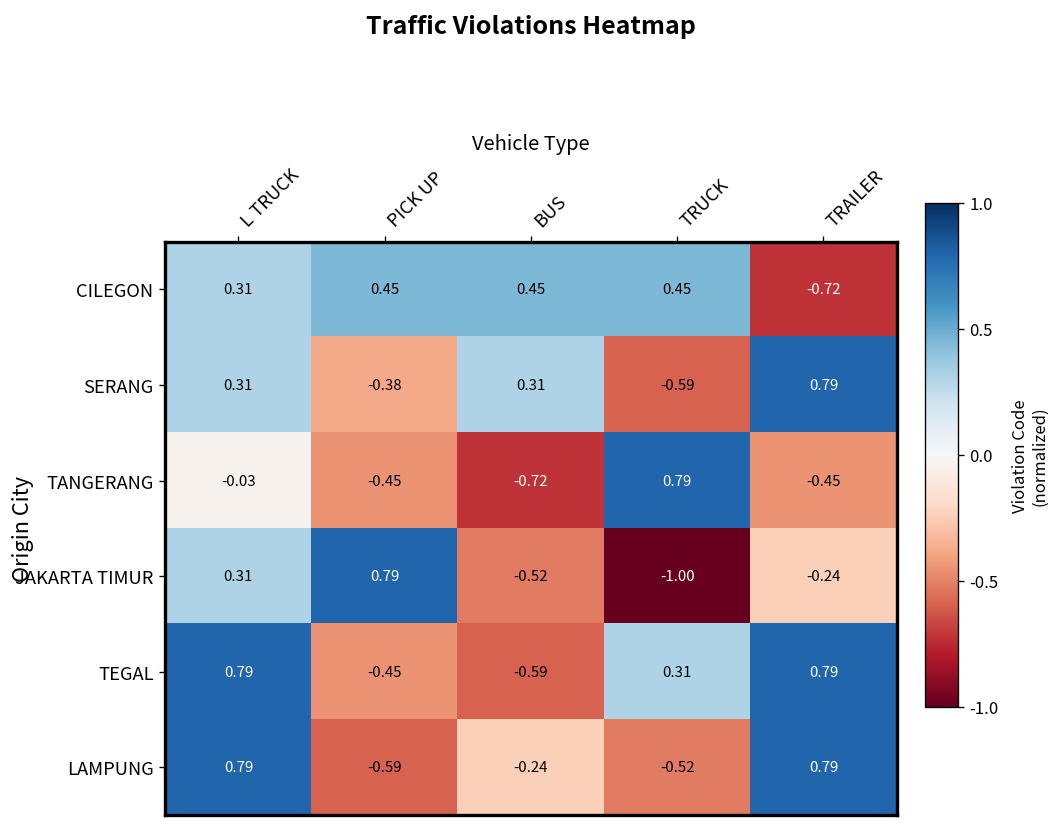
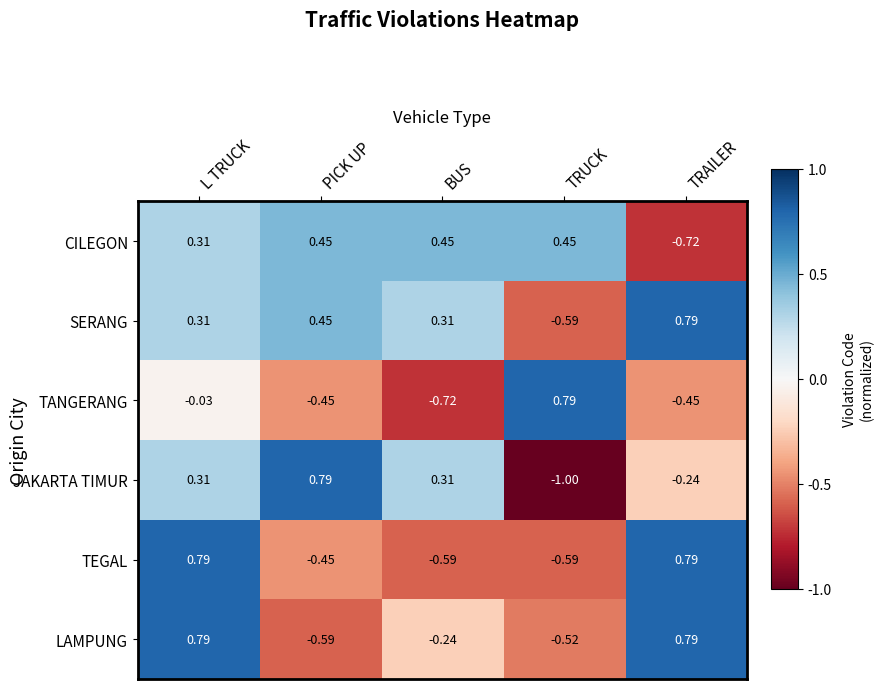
SERANG, PICK UP: -0.38 -> 0.45
JAKARTA TIMUR, BUS: -0.52 -> 0.31
TEGAL, TRUCK: 0.31 -> -0.59
